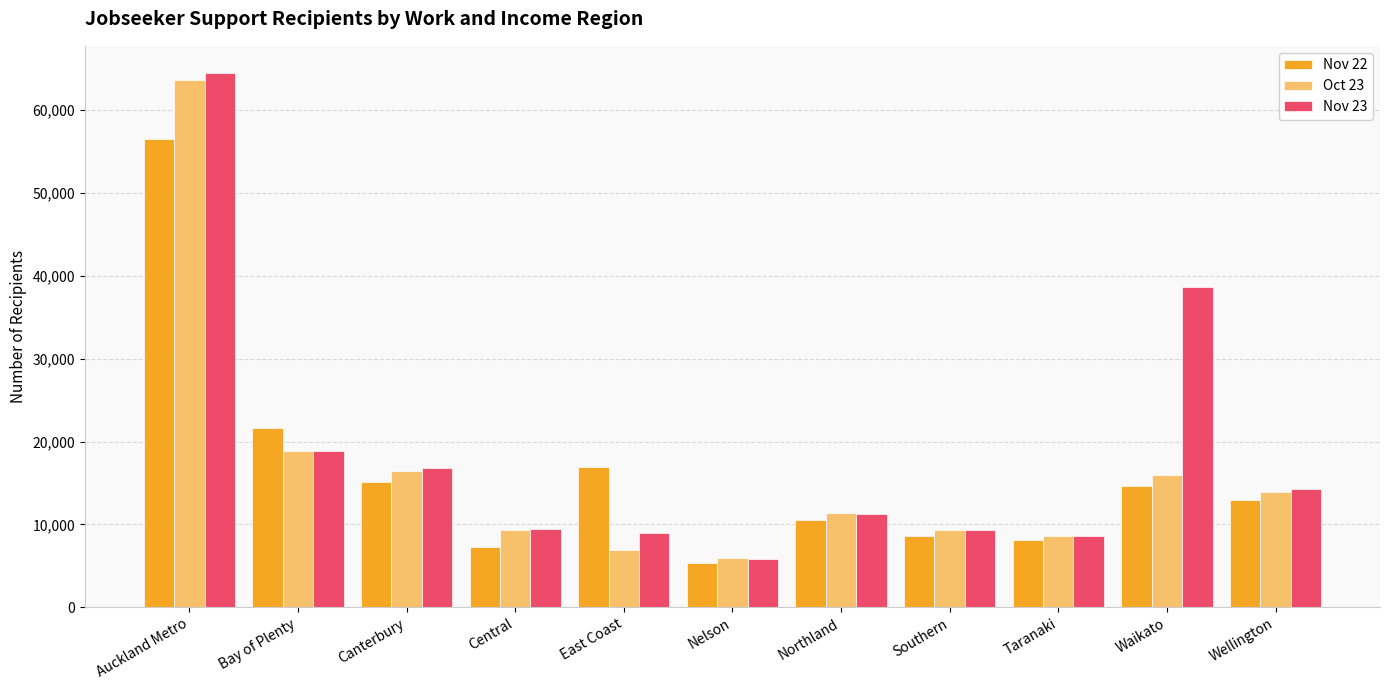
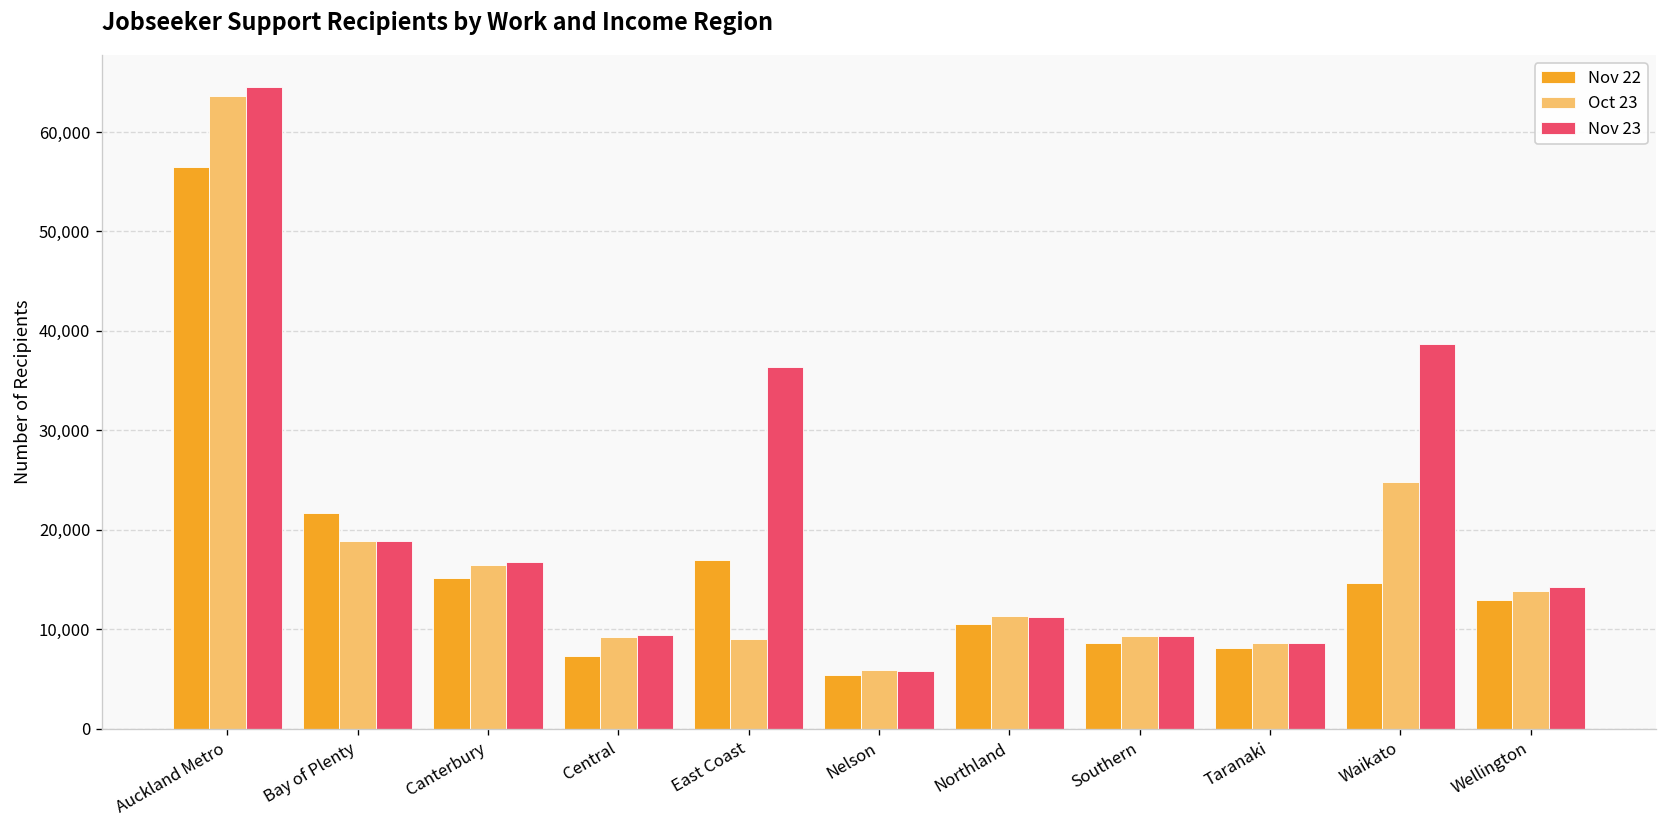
Oct 23, East Coast: 7,000 -> 9,000
Nov 23, East Coast: 9,000 -> 36,000
Oct 23, Waikato: 16,000 -> 25,000
